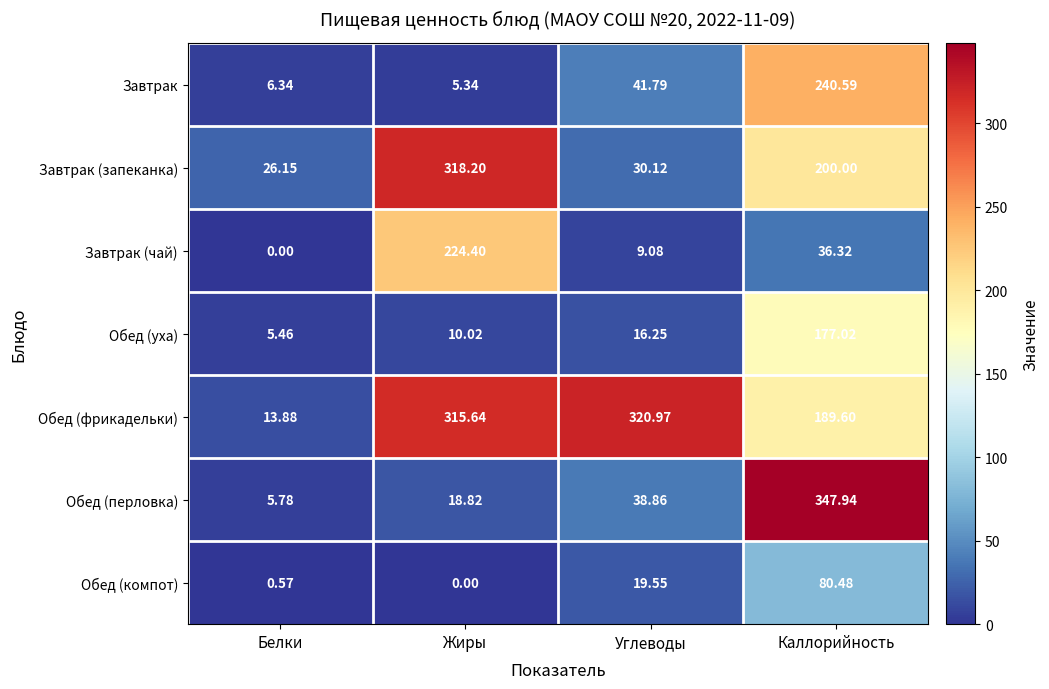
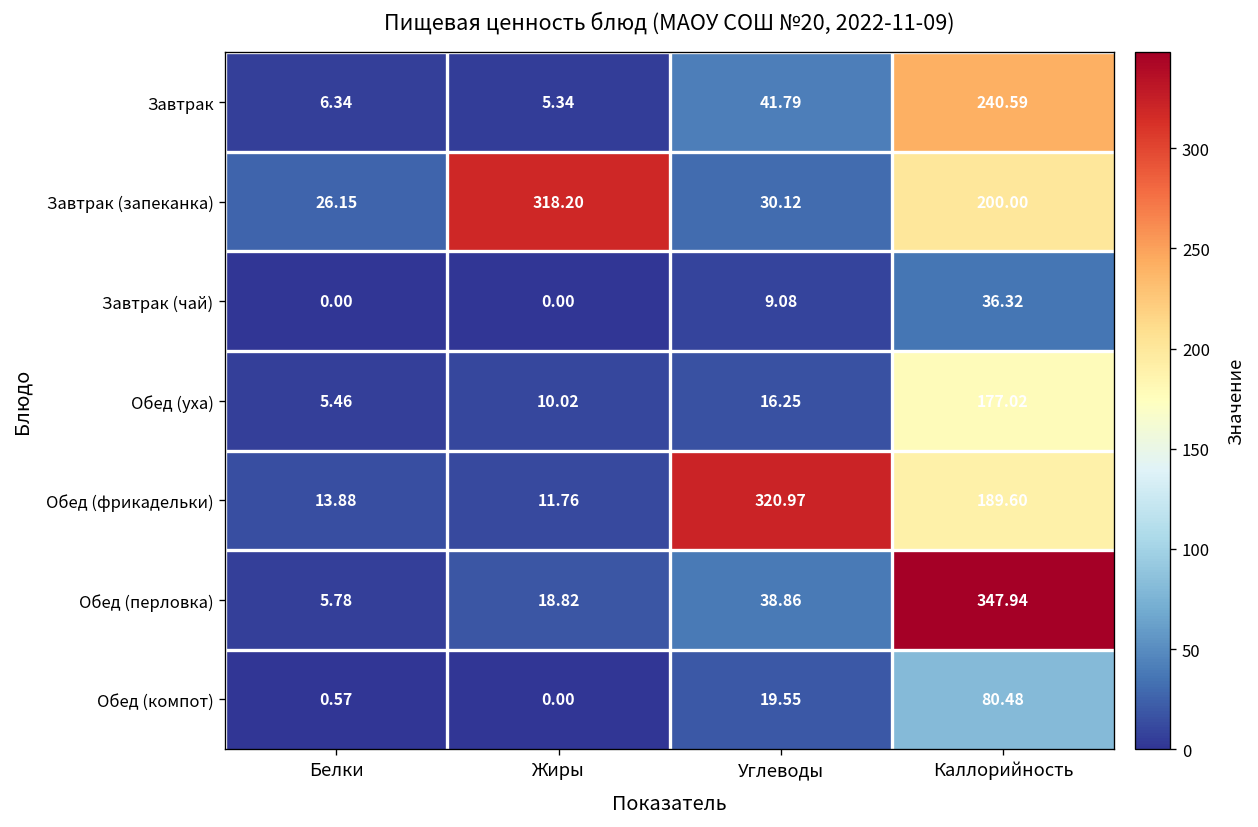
Завтрак (чай), Жиры: 224.40 -> 0.00
Обед (фрикадельки), Жиры: 315.64 -> 11.76
